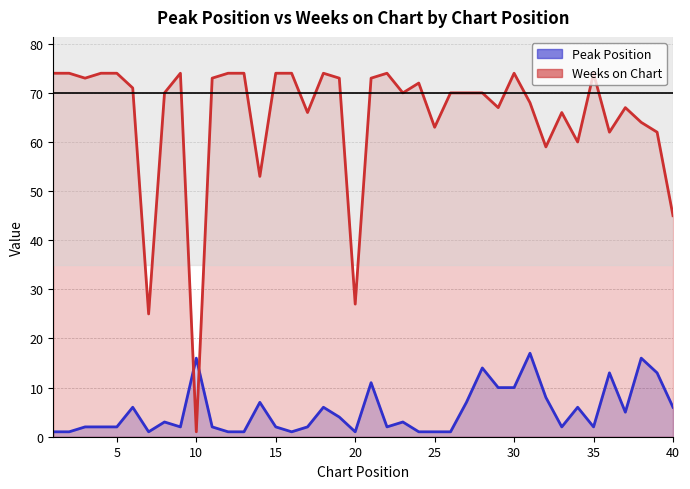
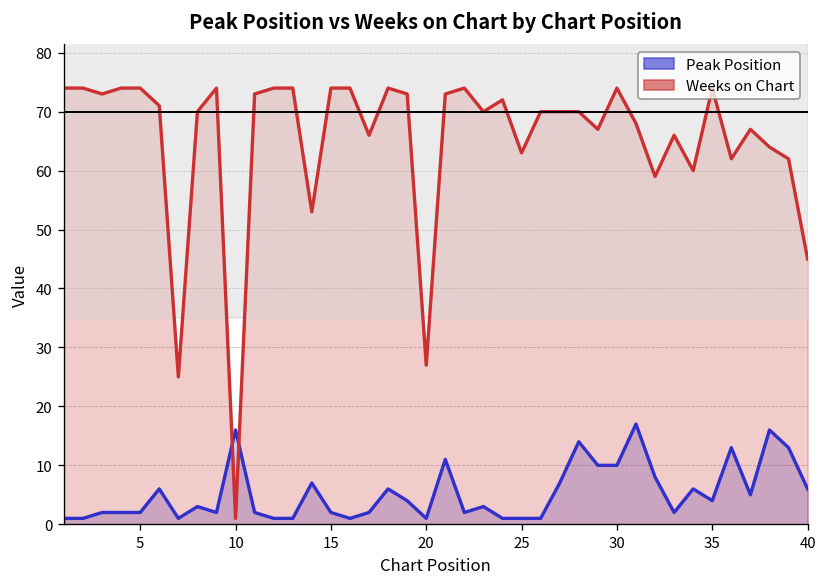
Peak Position, 35: 2 -> 4
